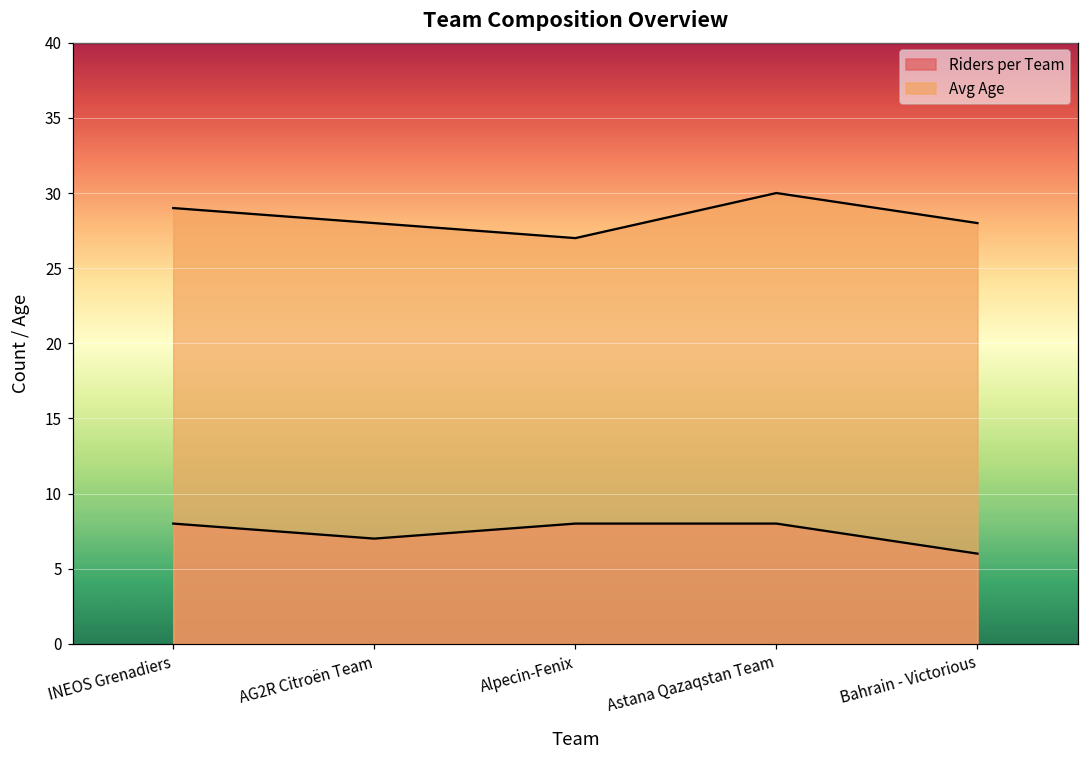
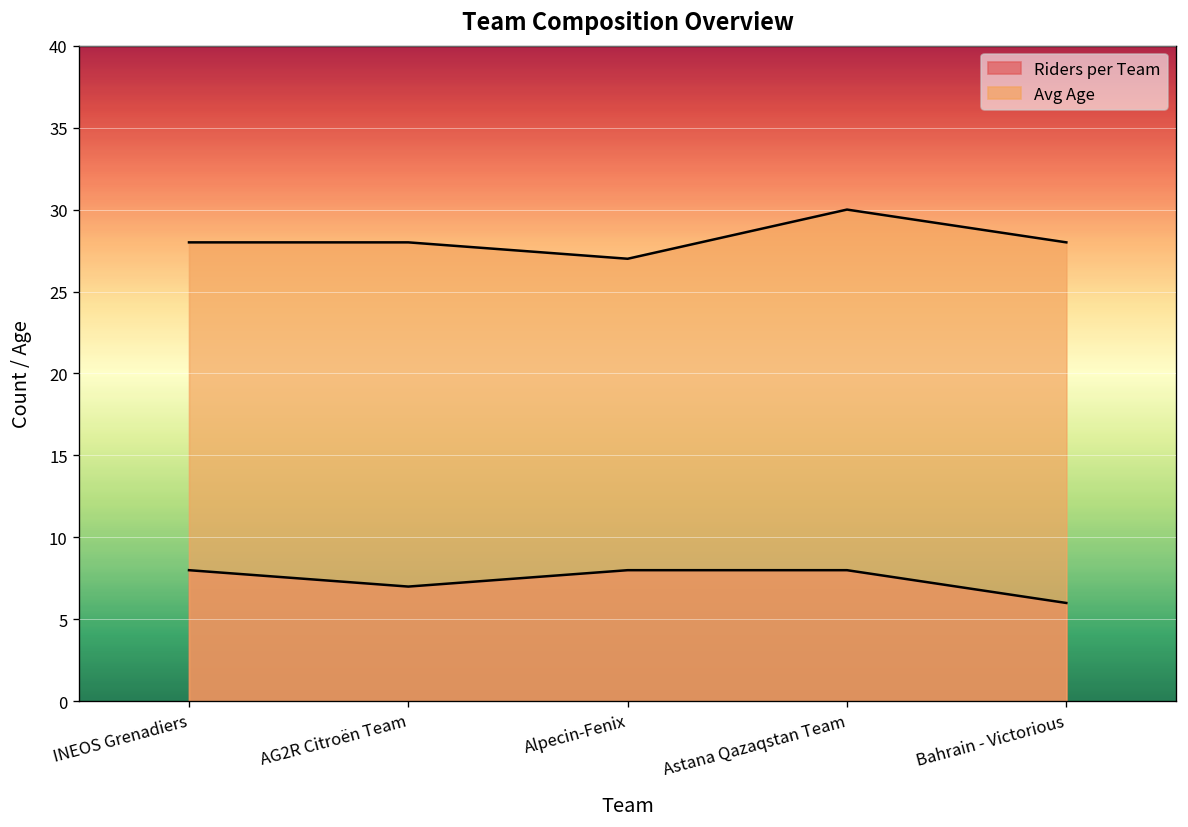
Avg Age, INEOS Grenadiers: 29 -> 28
